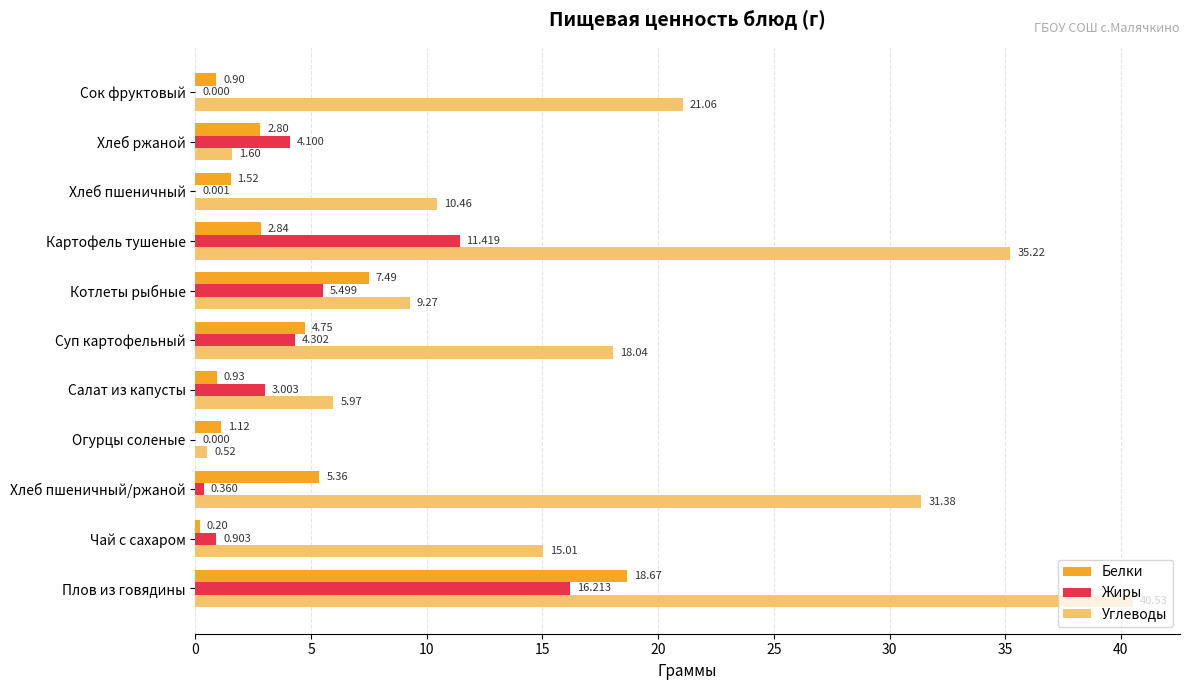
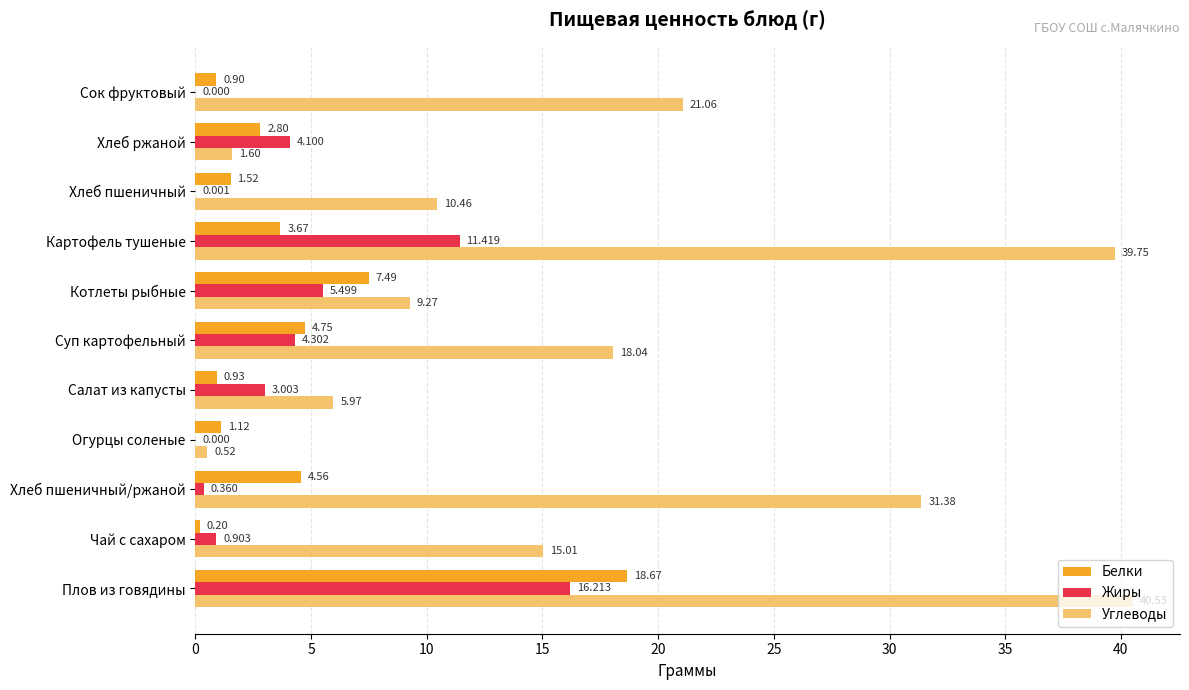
Белки, Картофель тушеные: 2.84 -> 3.67
Углеводы, Картофель тушеные: 35.22 -> 39.75
Белки, Хлеб пшеничный/ржаной: 5.36 -> 4.56
